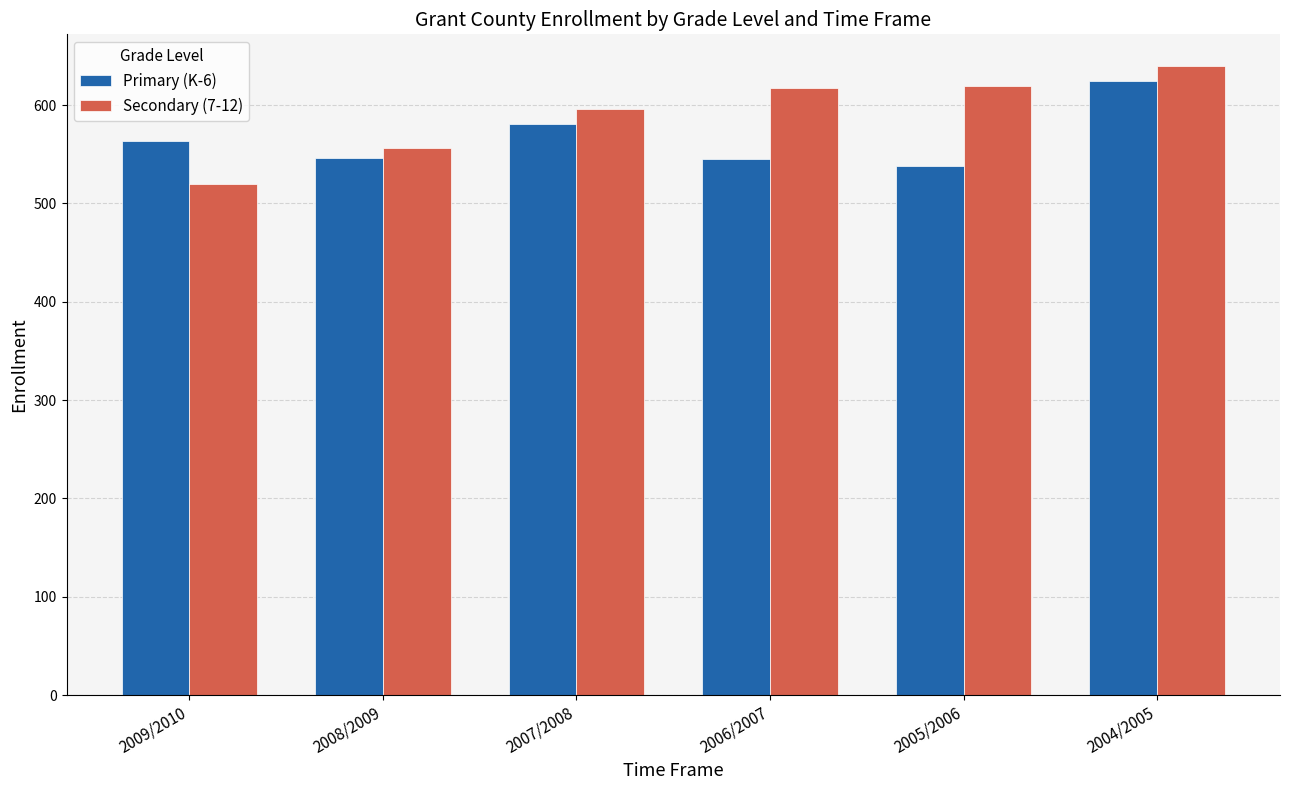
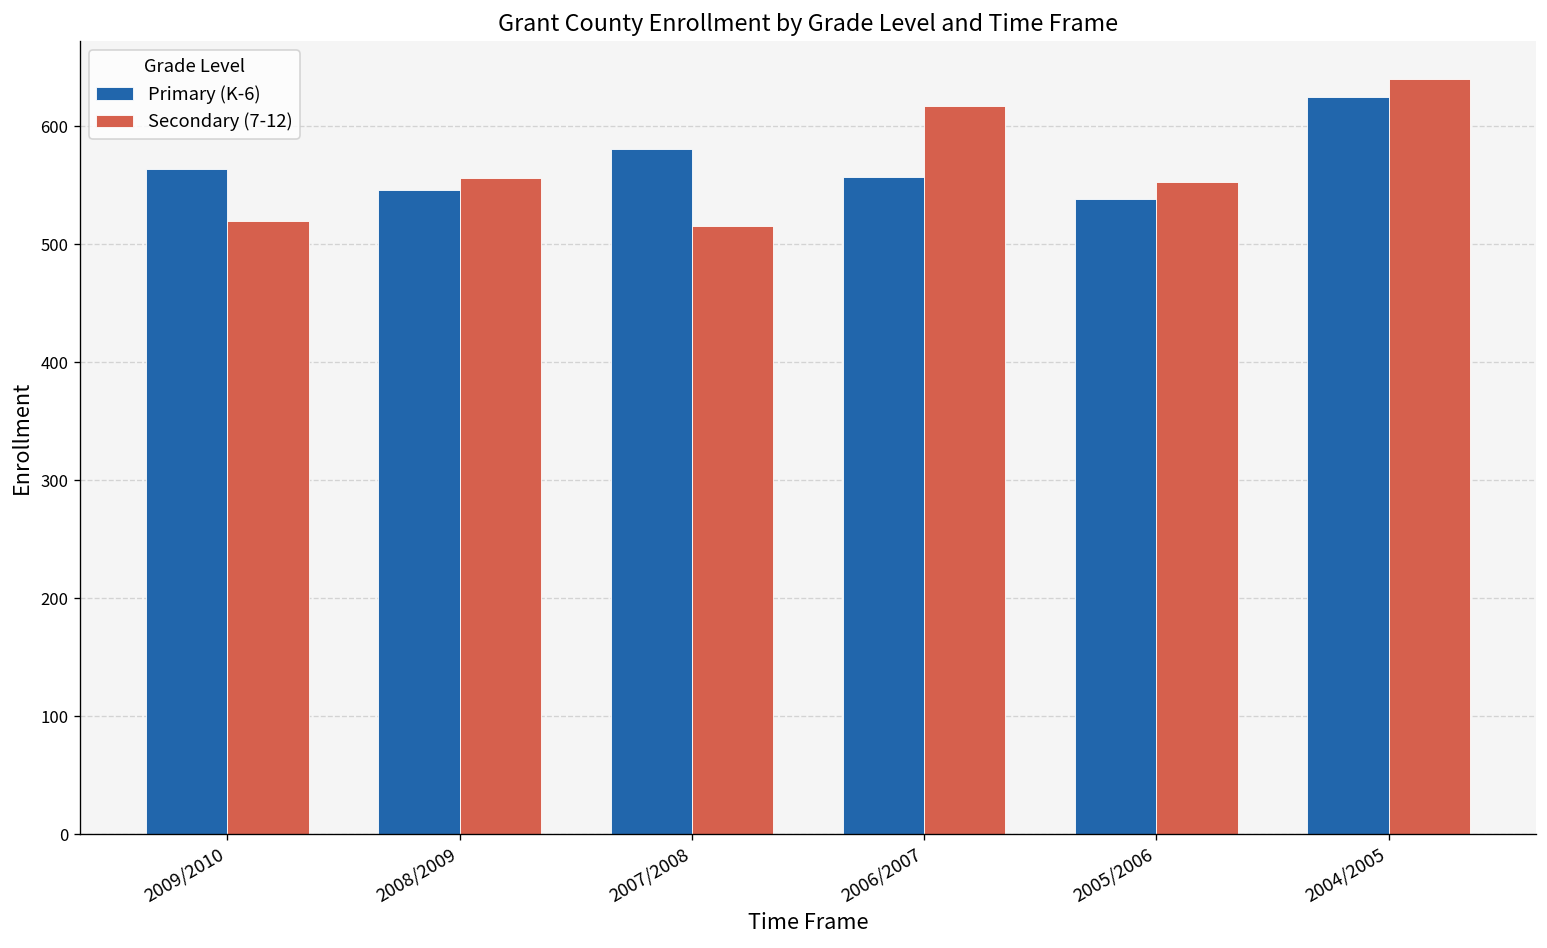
Secondary (7-12), 2007/2008: 600 -> 520
Primary (K-6), 2006/2007: 550 -> 560
Secondary (7-12), 2005/2006: 620 -> 550
